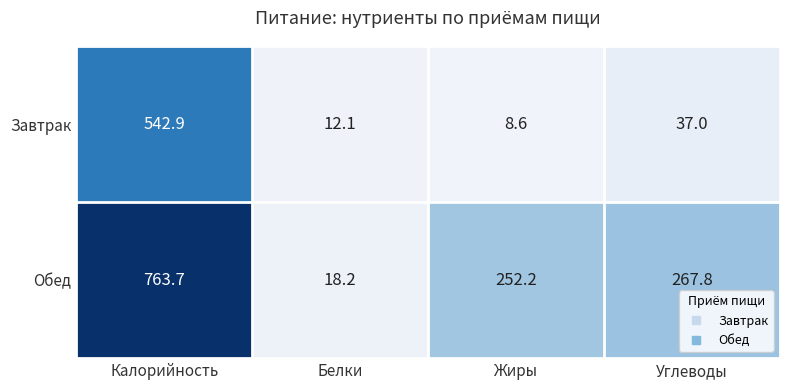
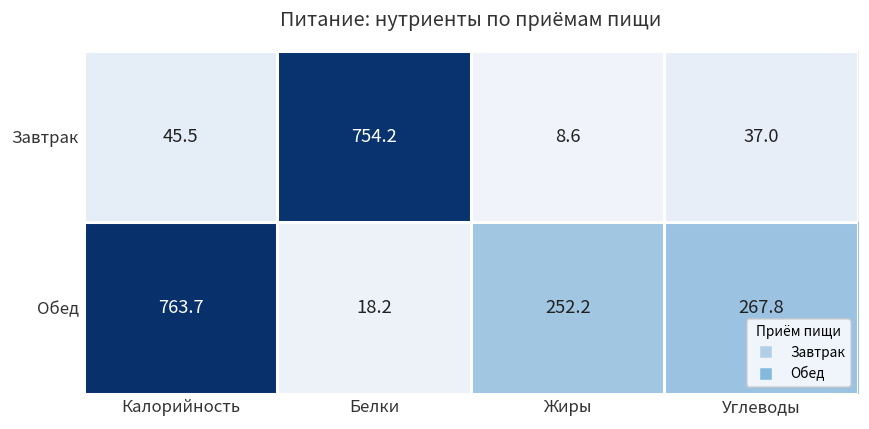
Завтрак, Калорийность: 542.9 -> 45.5
Завтрак, Белки: 12.1 -> 754.2
